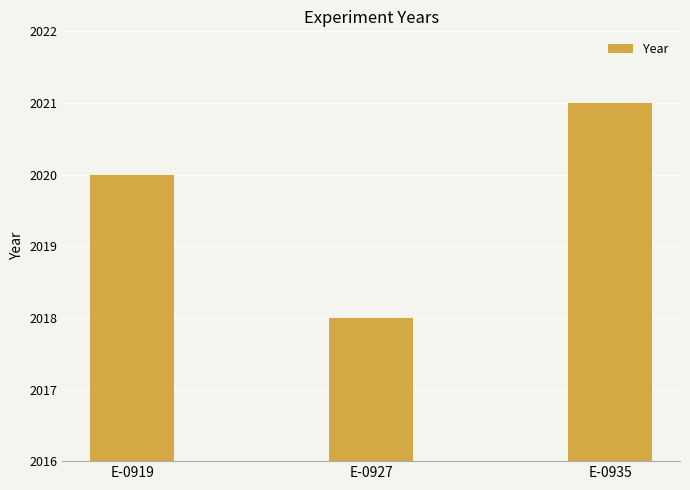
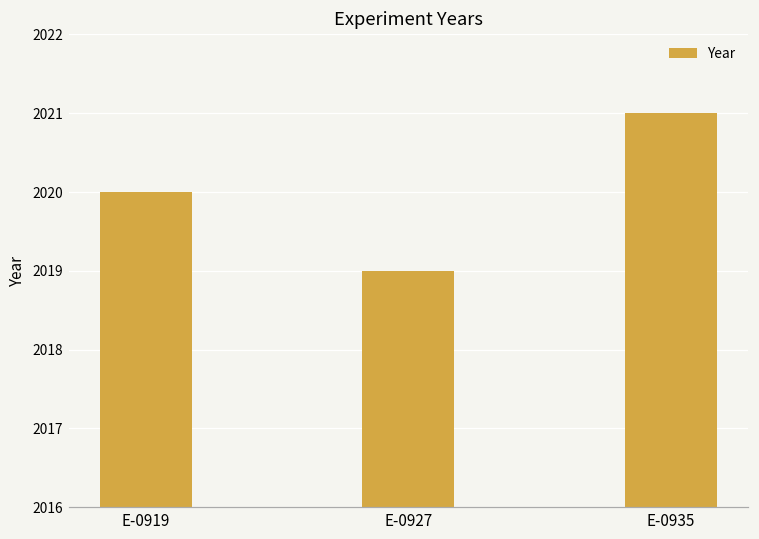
E-0927: 2018 -> 2019
